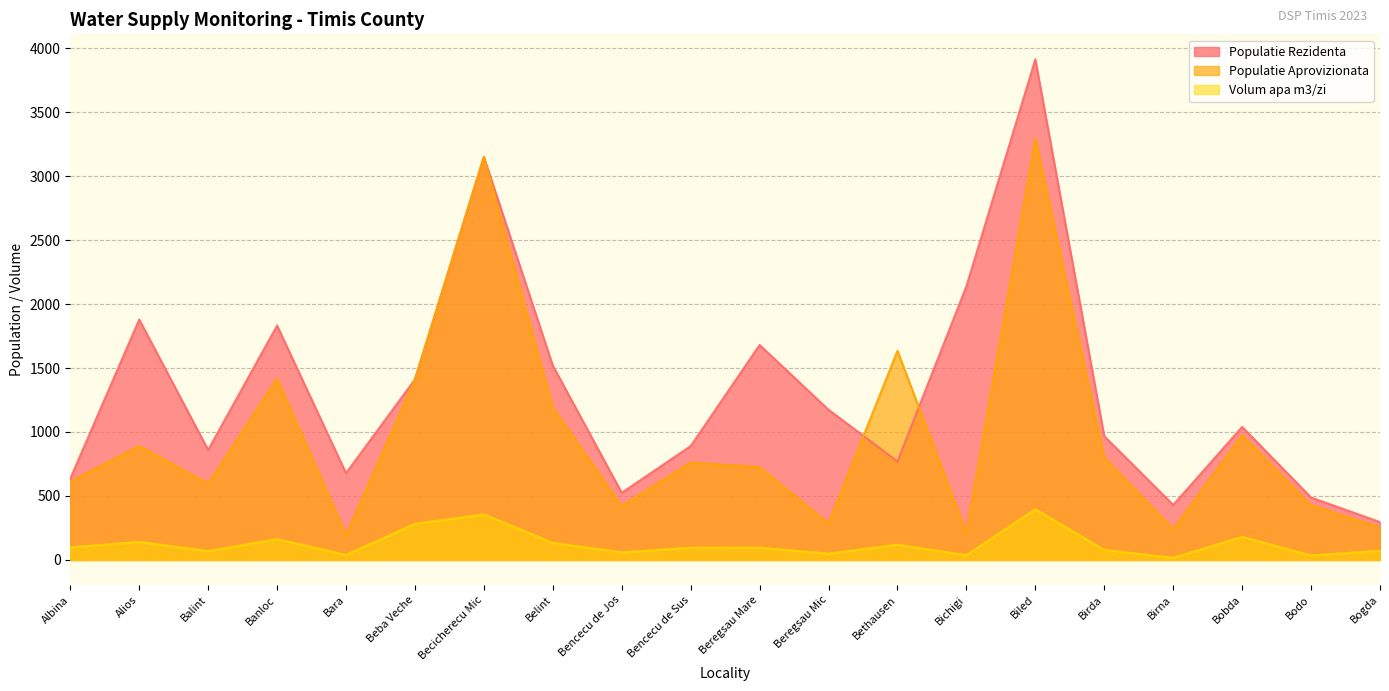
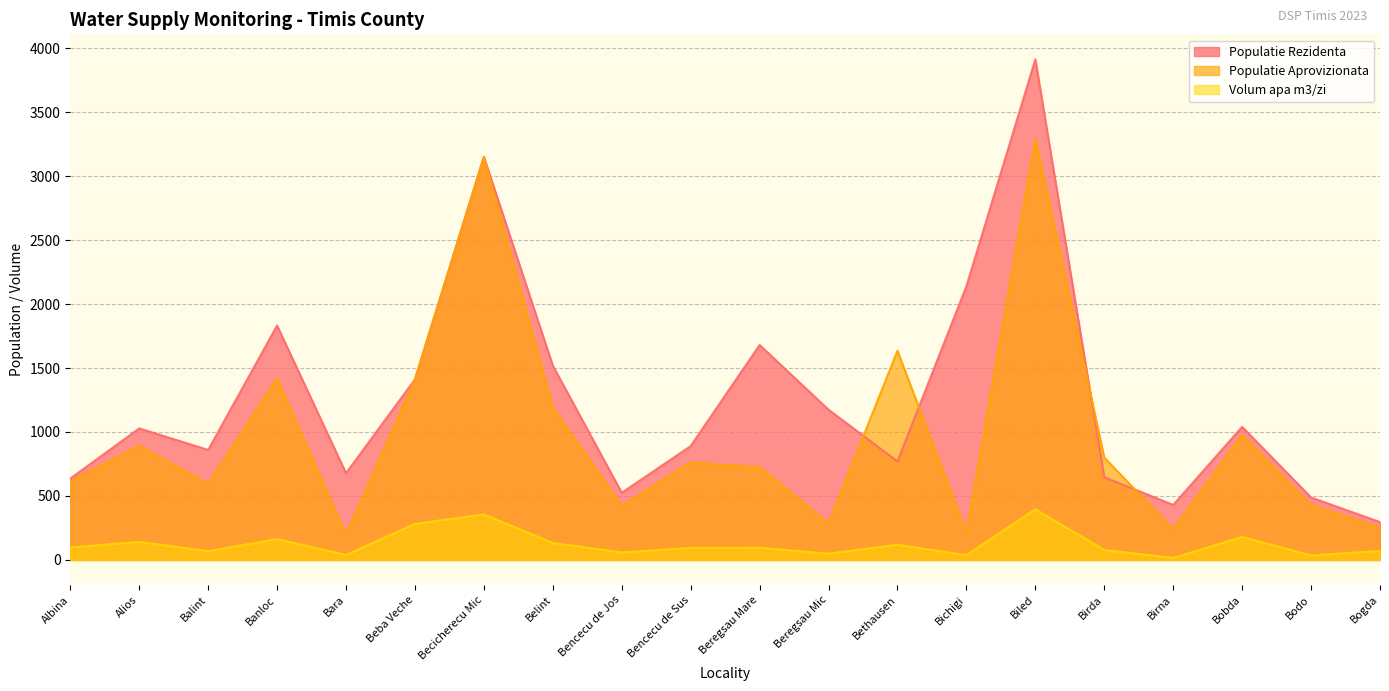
Populatie Rezidenta, Alios: 1880 -> 1030
Populatie Rezidenta, Birda: 970 -> 650
